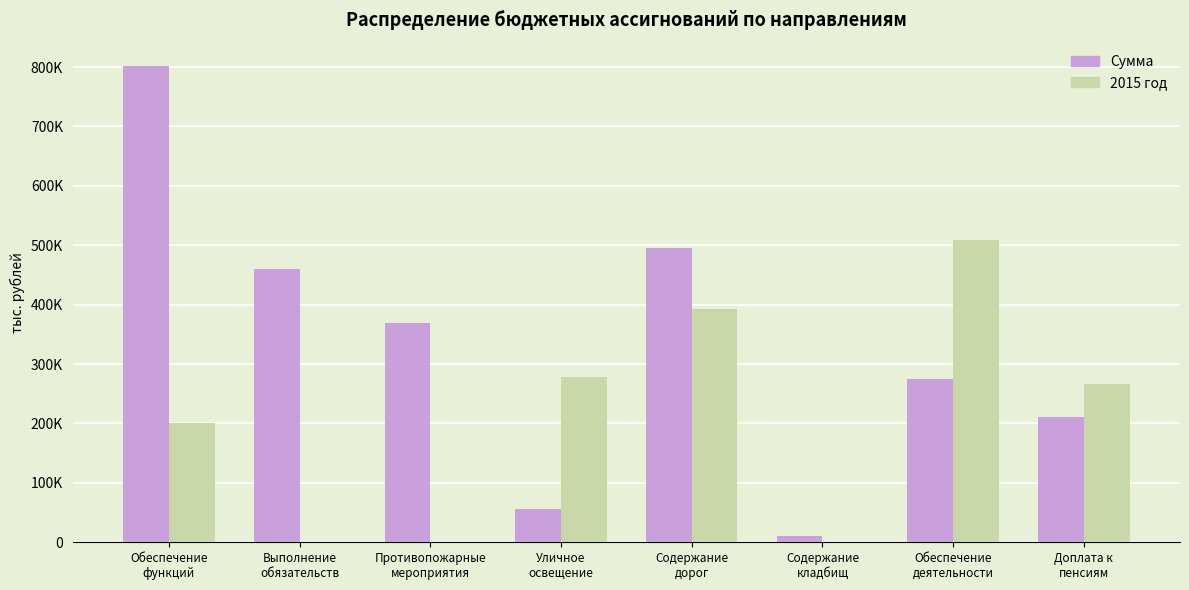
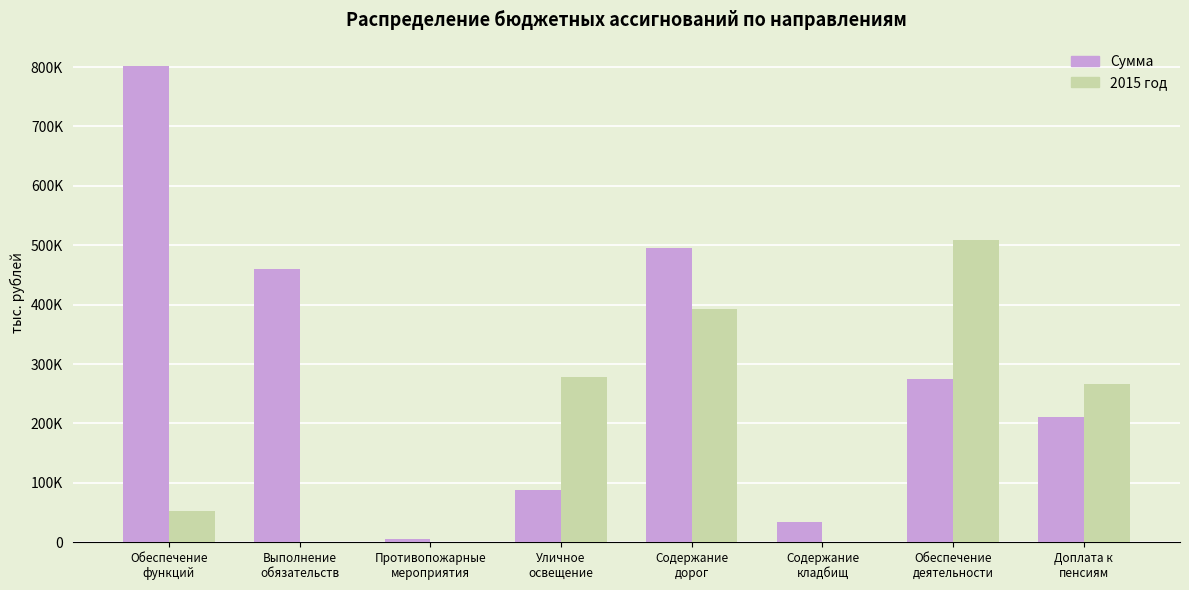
2015 год, Обеспечение функций: 200000 -> 50000
Сумма, Противопожарные мероприятия: 370000 -> 10000
Сумма, Уличное освещение: 60000 -> 90000
Сумма, Содержание кладбищ: 10000 -> 30000
